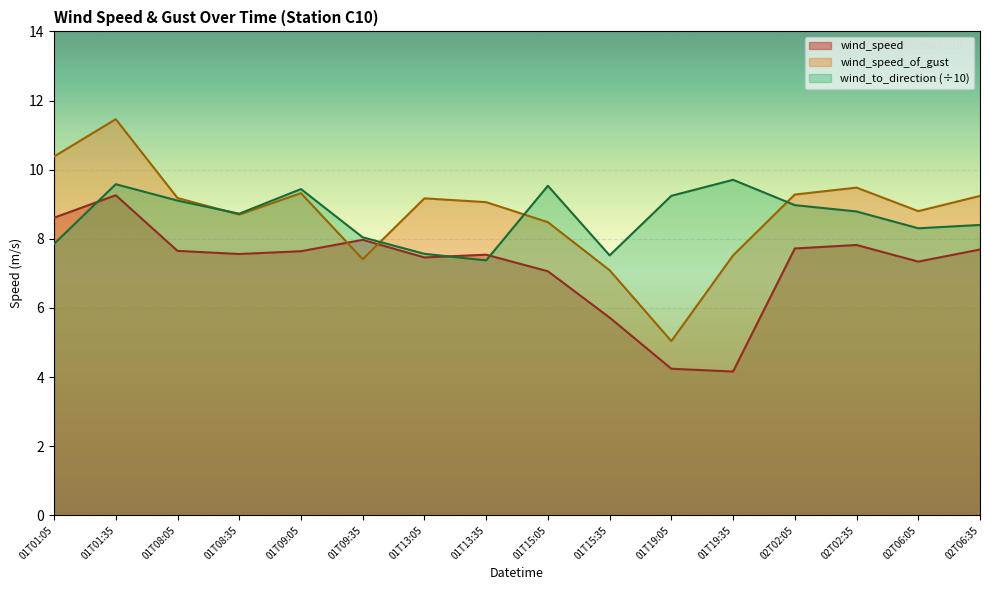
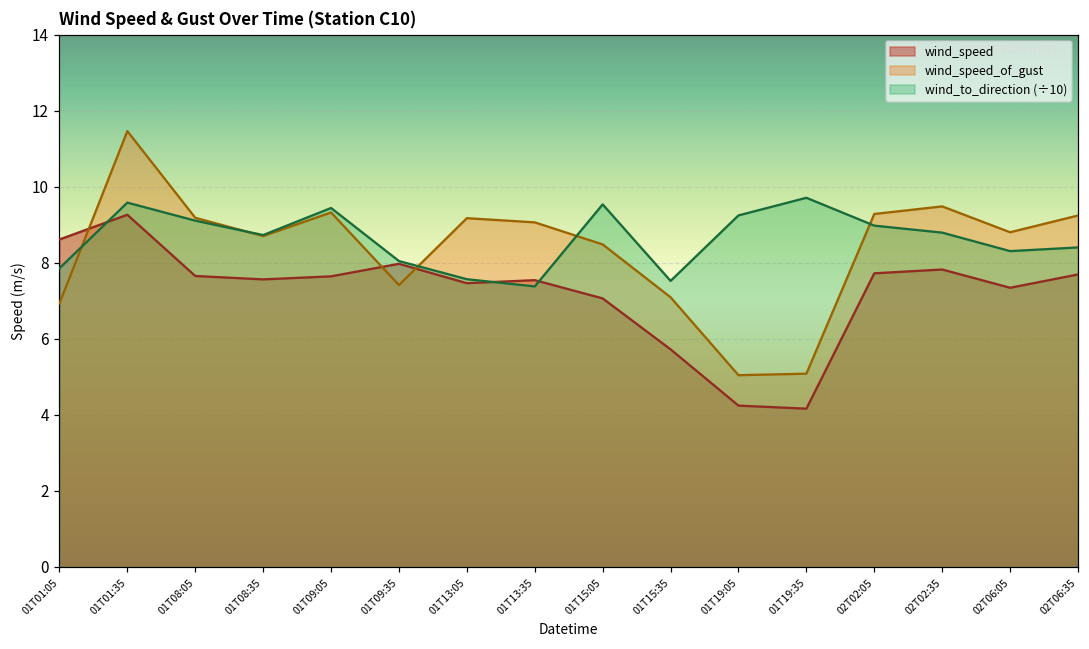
wind_speed_of_gust, 01T01:05: 10.4 -> 6.9
wind_speed_of_gust, 01T19:35: 7.5 -> 5.1
